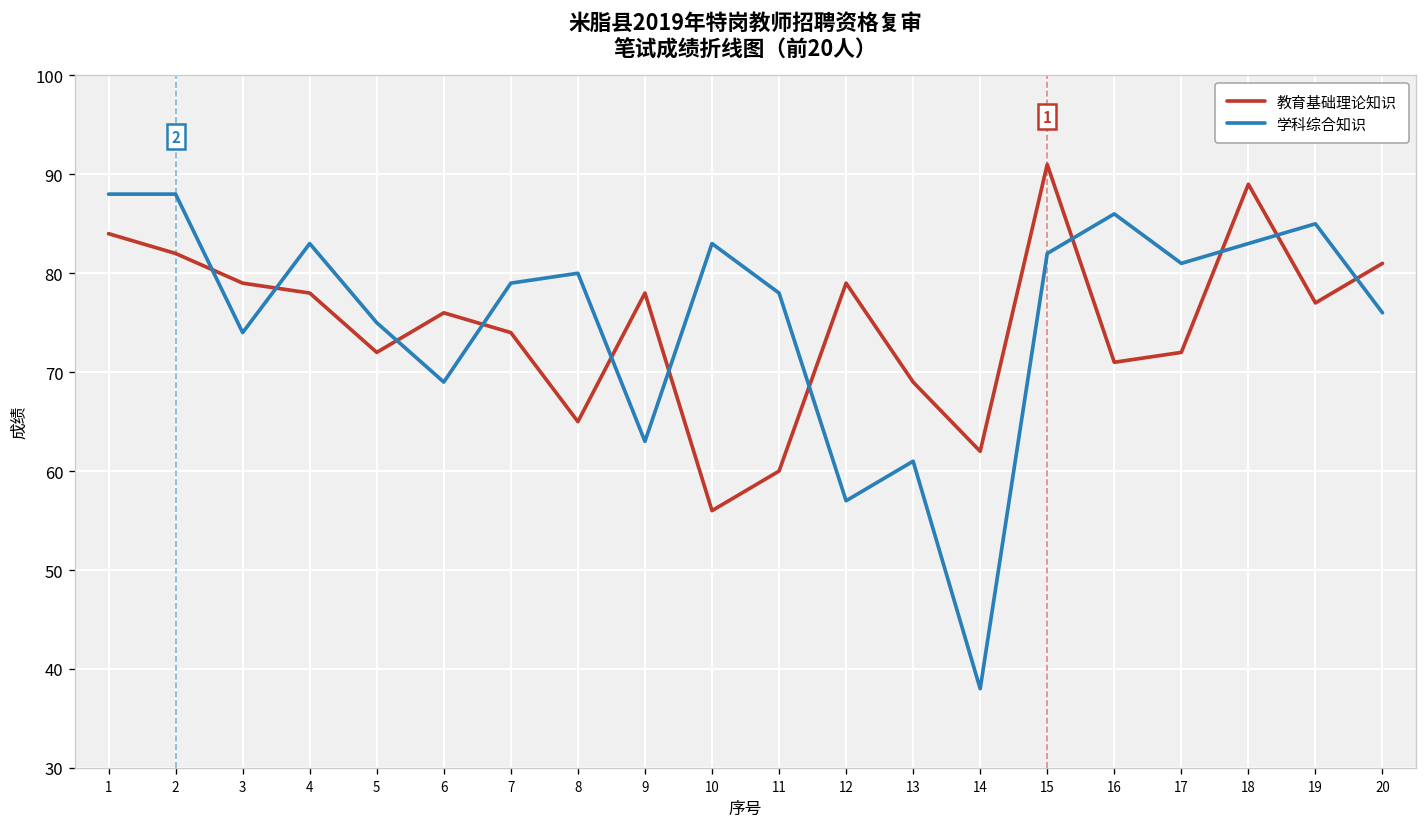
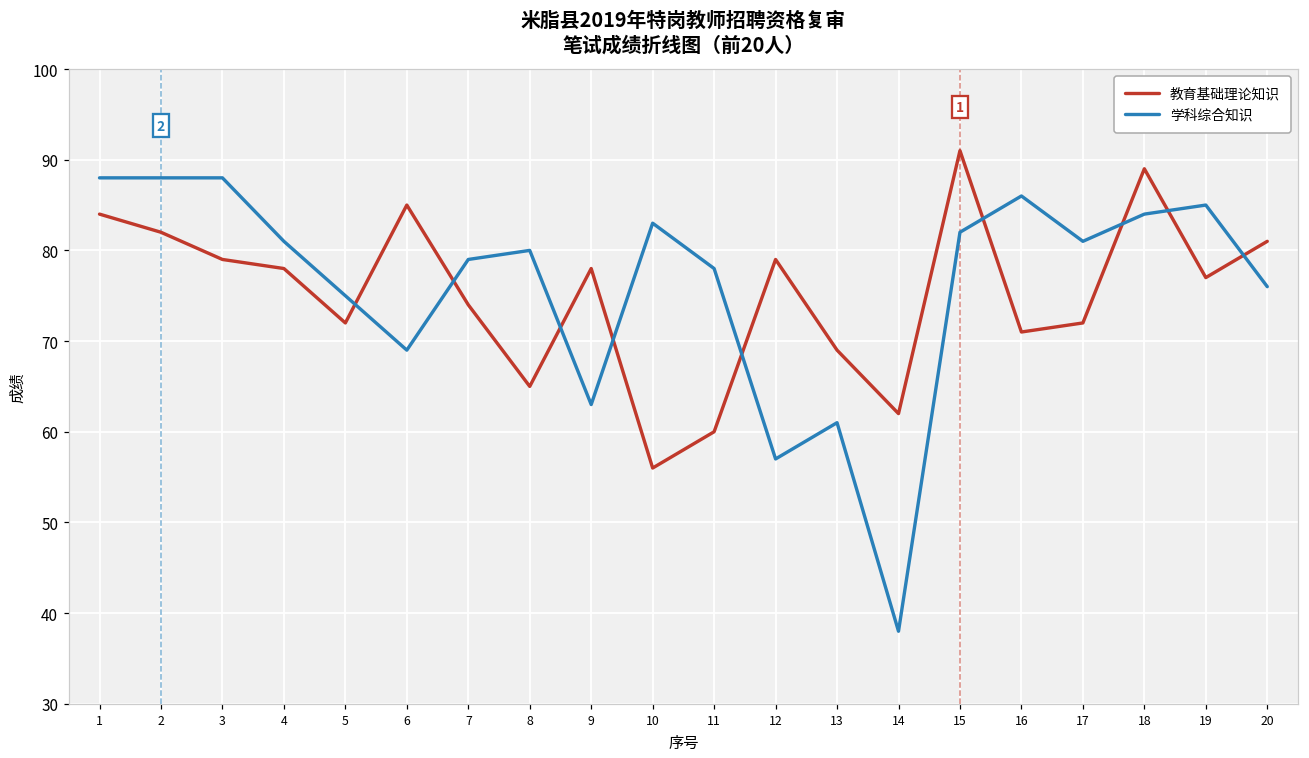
学科综合知识, 3: 74 -> 88
学科综合知识, 4: 83 -> 81
教育基础理论知识, 6: 76 -> 85
学科综合知识, 18: 83 -> 84
